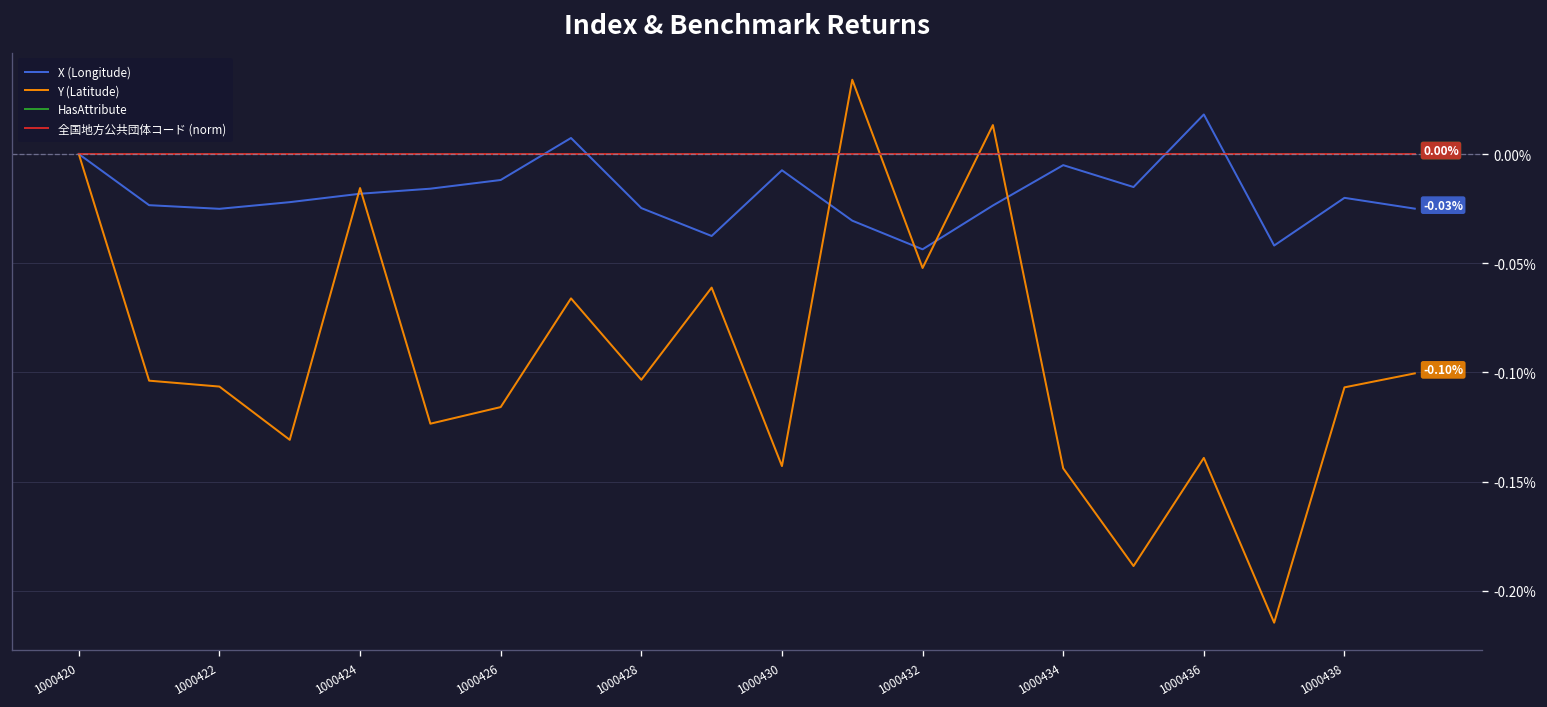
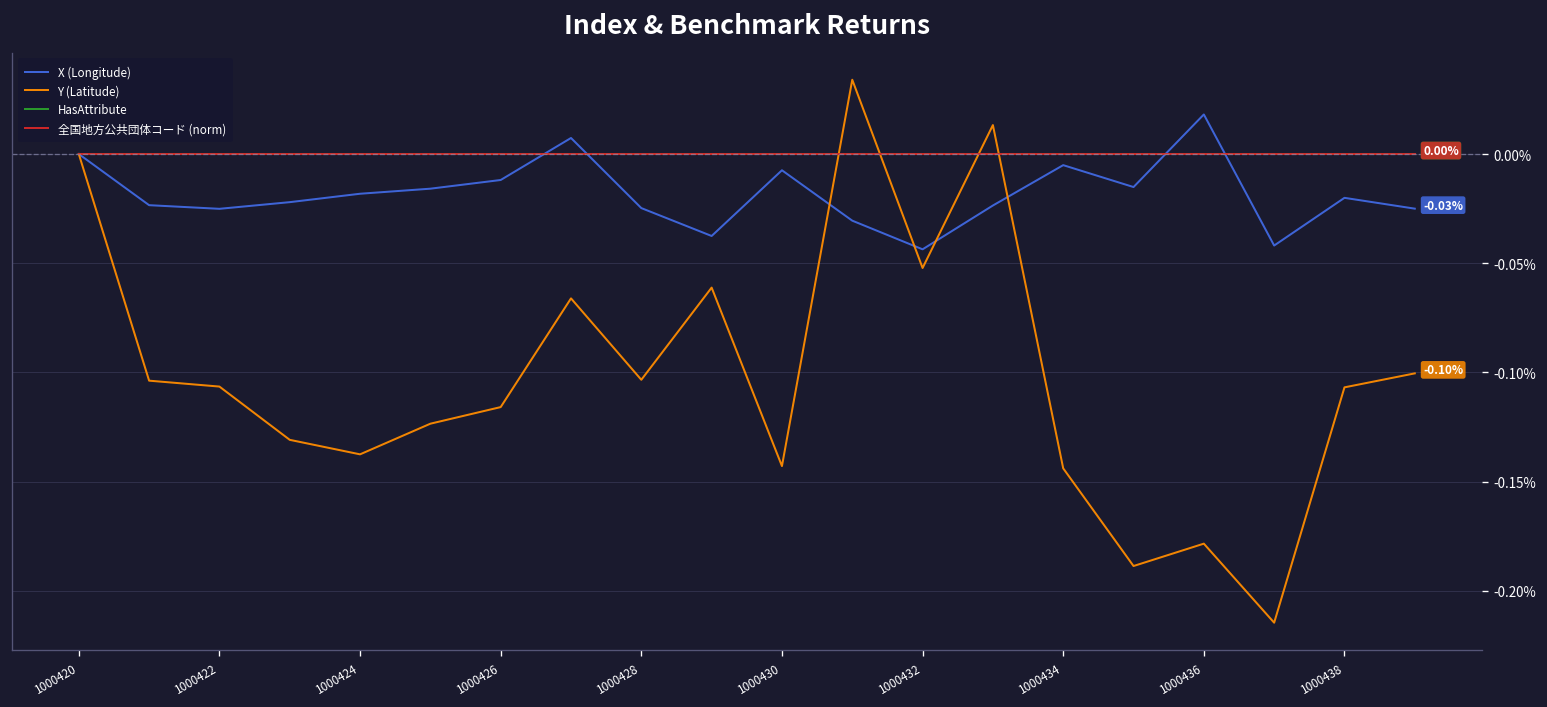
Y (Latitude), 1000424: -0.016% -> -0.138%
Y (Latitude), 1000436: -0.139% -> -0.178%
